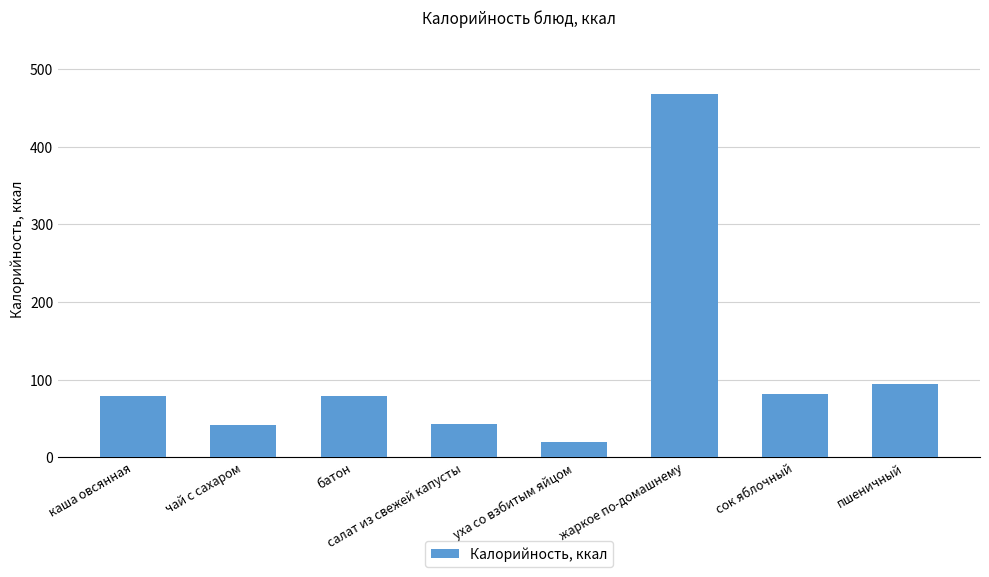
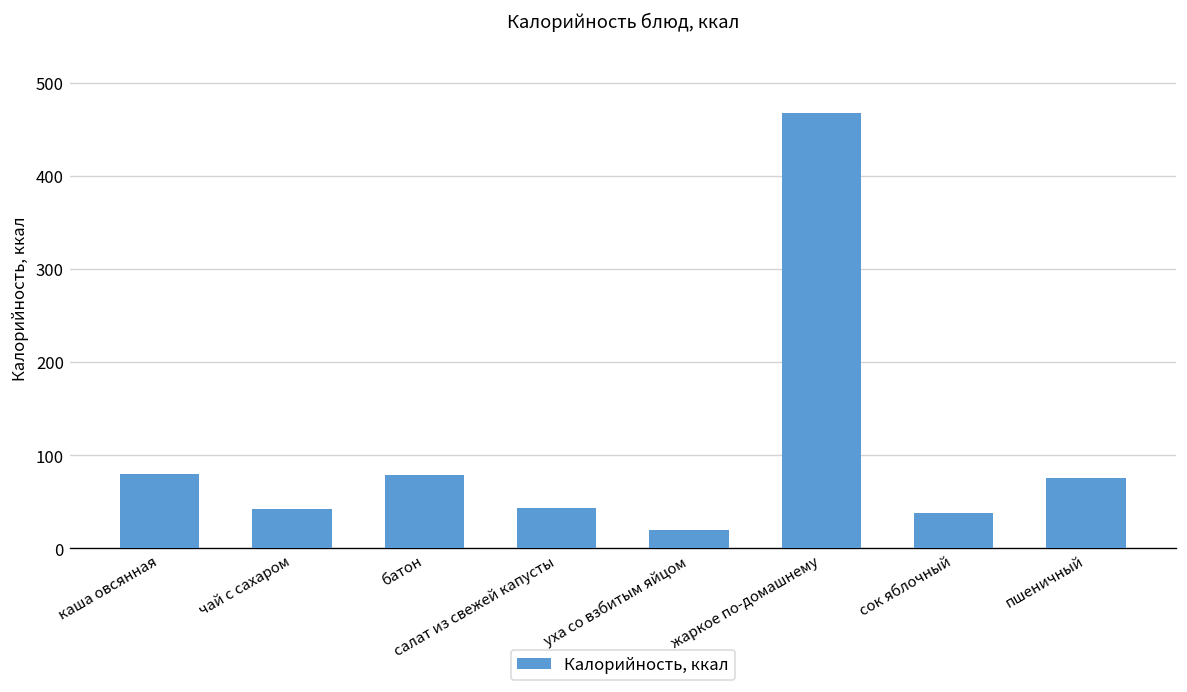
сок яблочный: 80 -> 40
пшеничный: 90 -> 80
